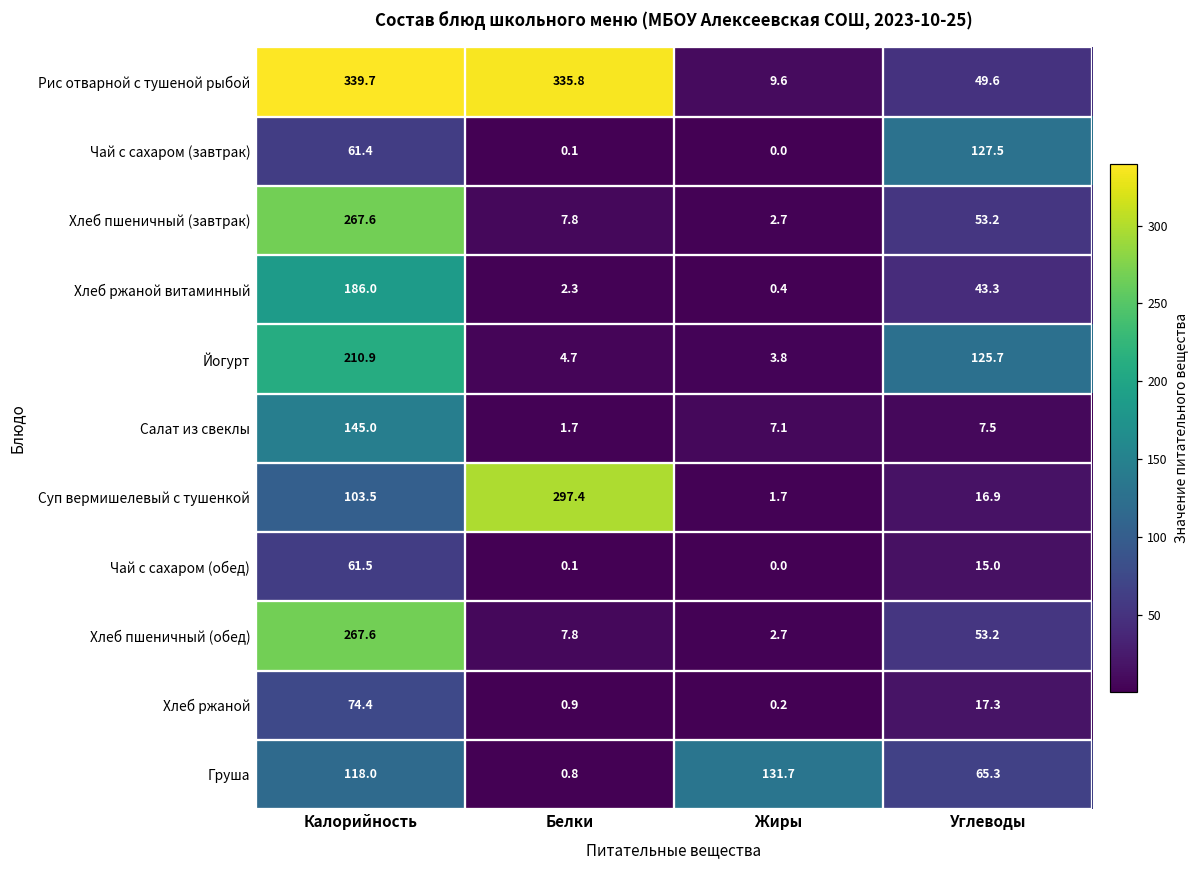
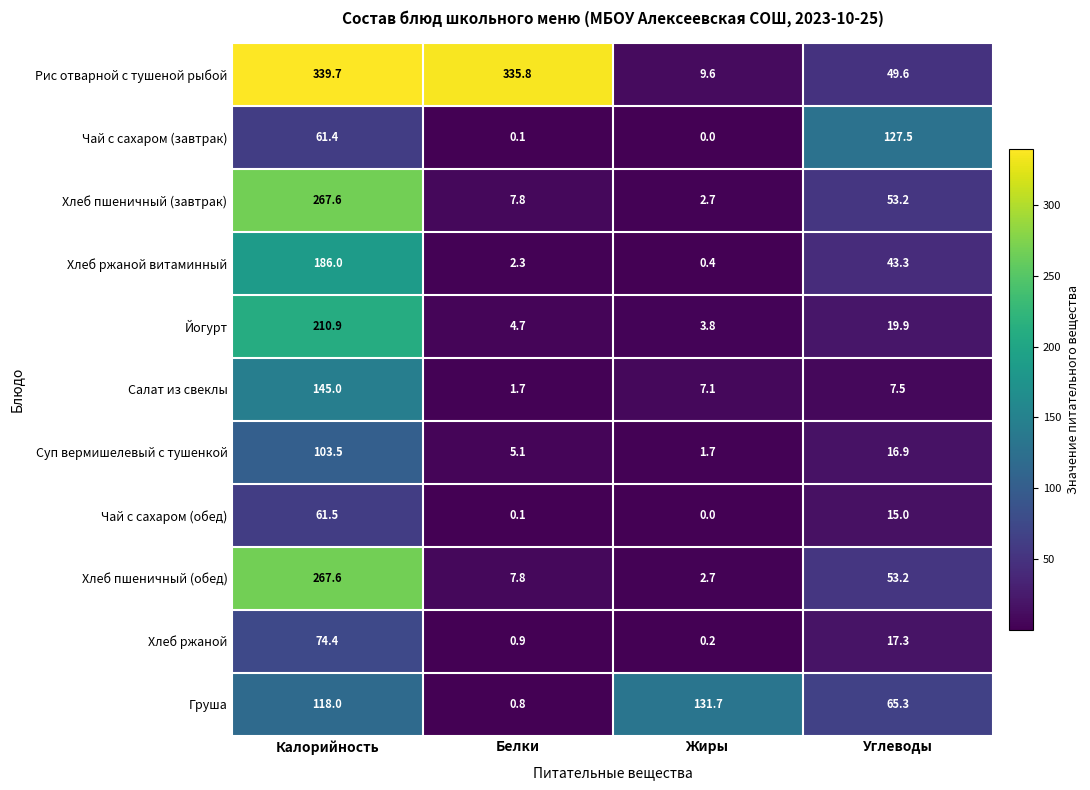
Йогурт, Углеводы: 125.7 -> 19.9
Суп вермишелевый с тушенкой, Белки: 297.4 -> 5.1
